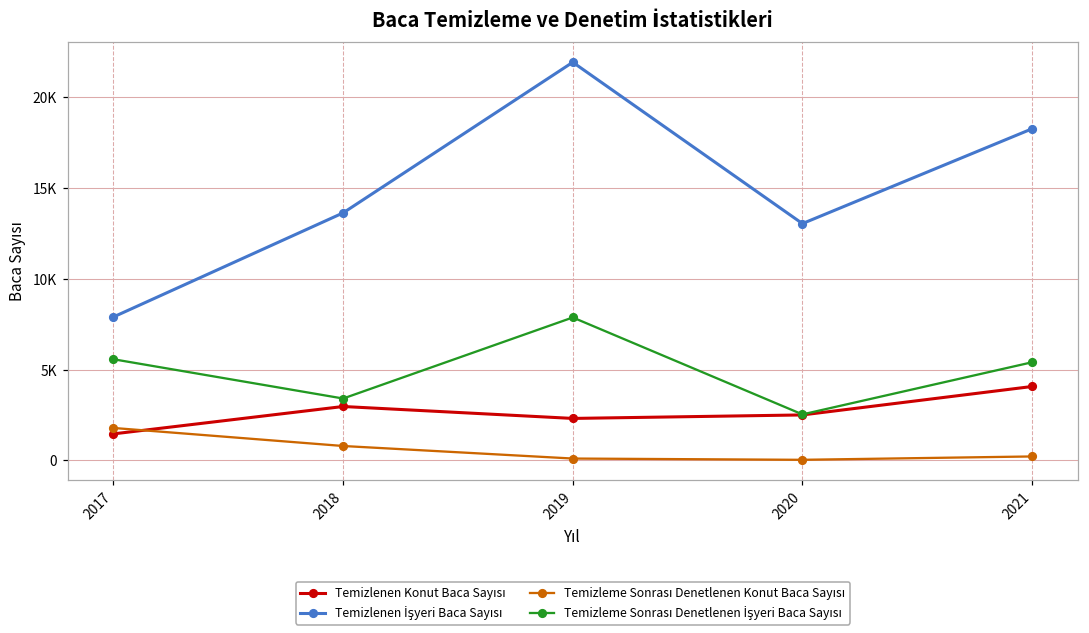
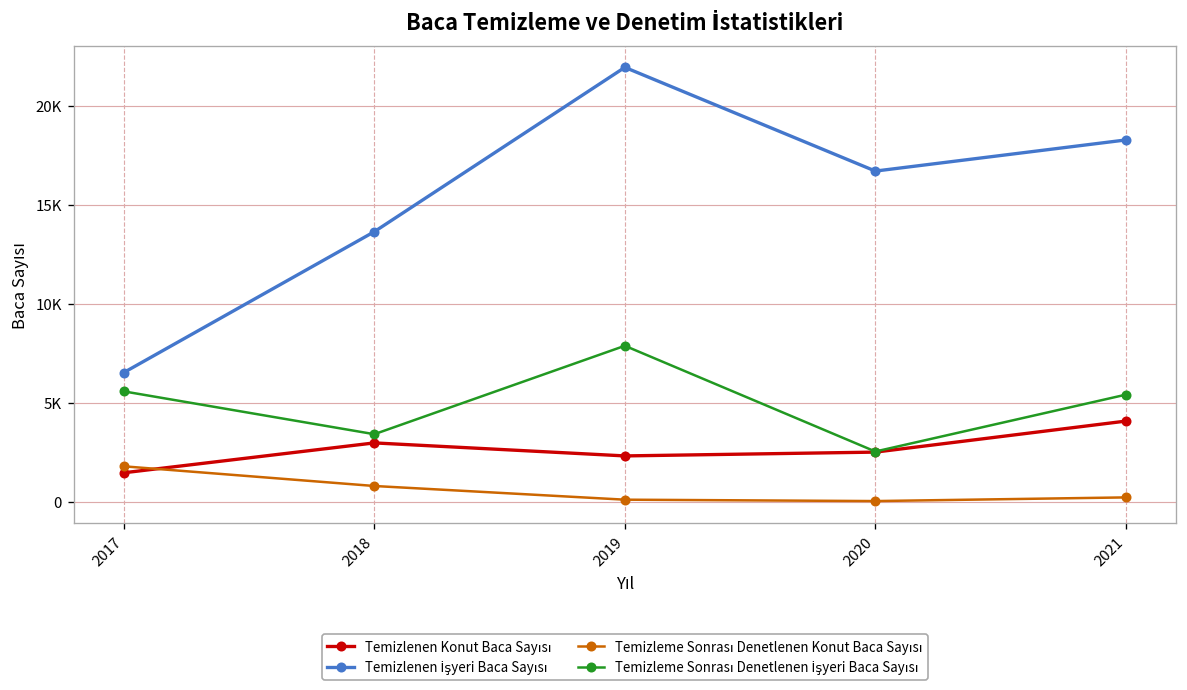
Temizlenen İşyeri Baca Sayısı, 2017: 7900 -> 6500
Temizlenen İşyeri Baca Sayısı, 2020: 13000 -> 16700
